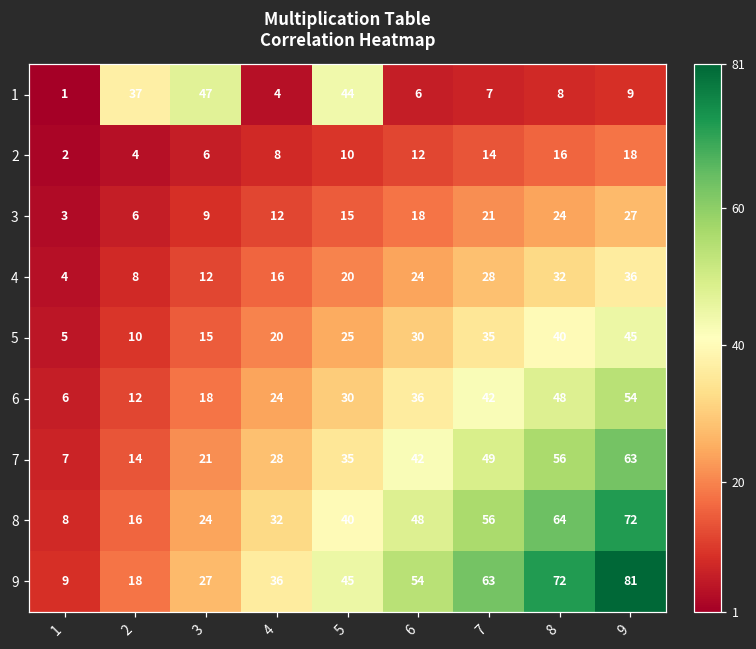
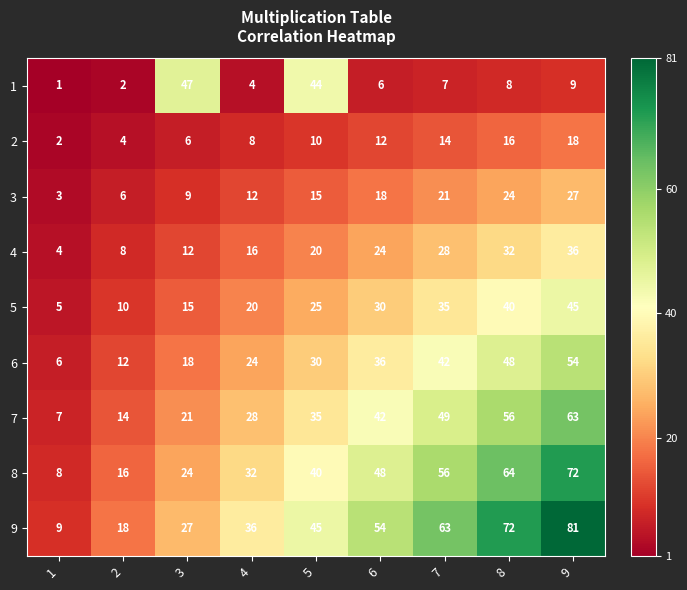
1, 2: 37 -> 2
